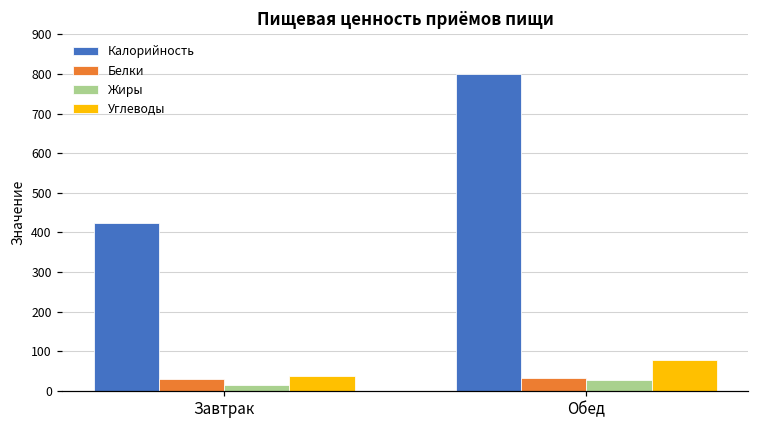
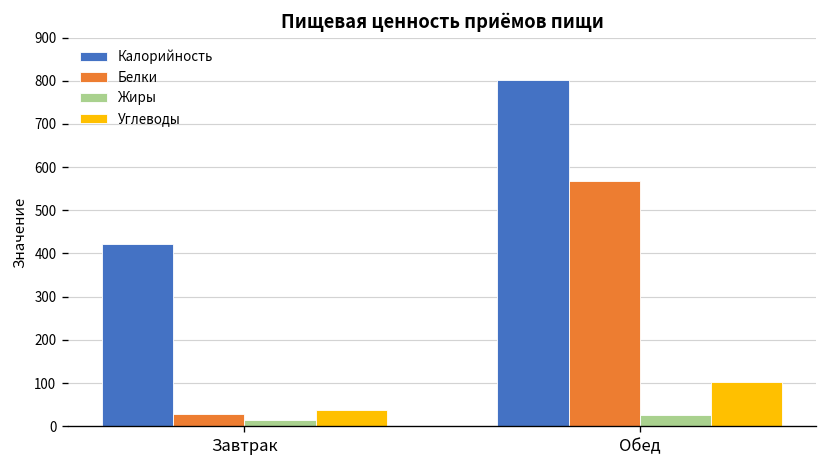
Белки, Обед: 30 -> 570
Углеводы, Обед: 80 -> 100
